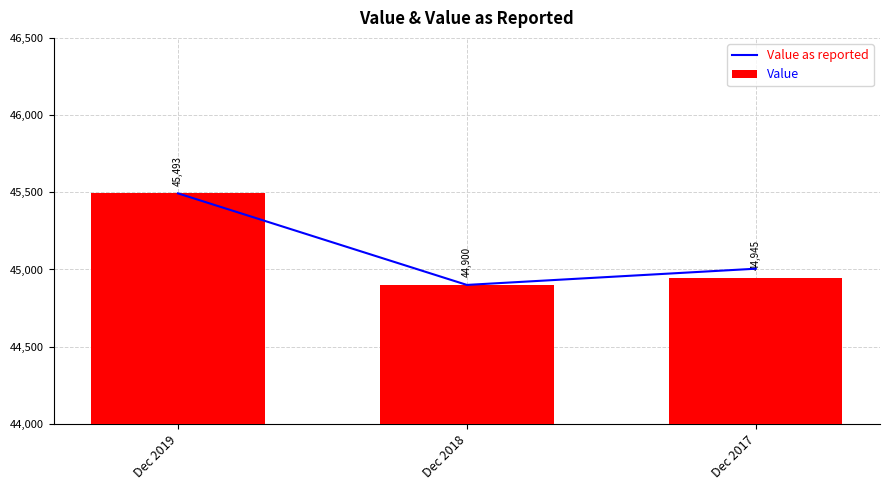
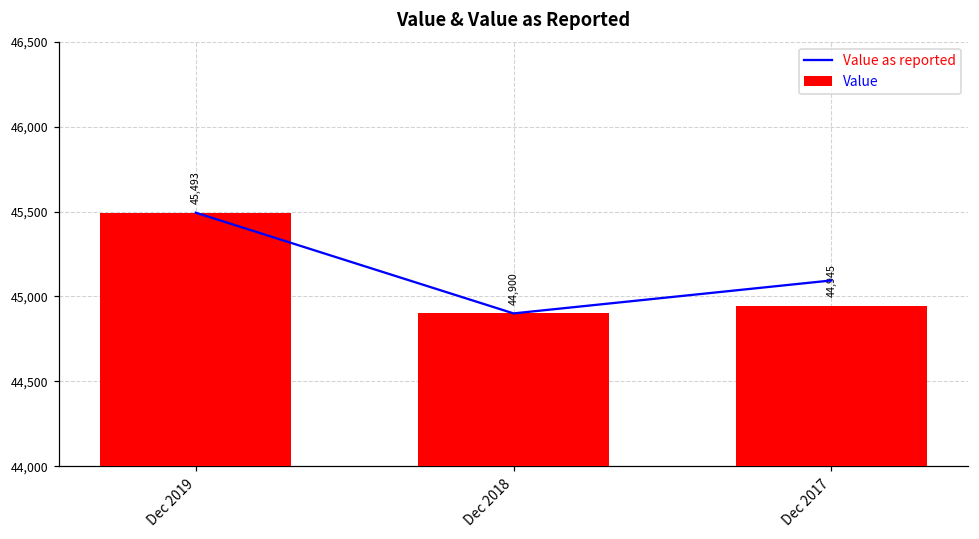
Value as reported, Dec 2017: 45,010 -> 45,090
